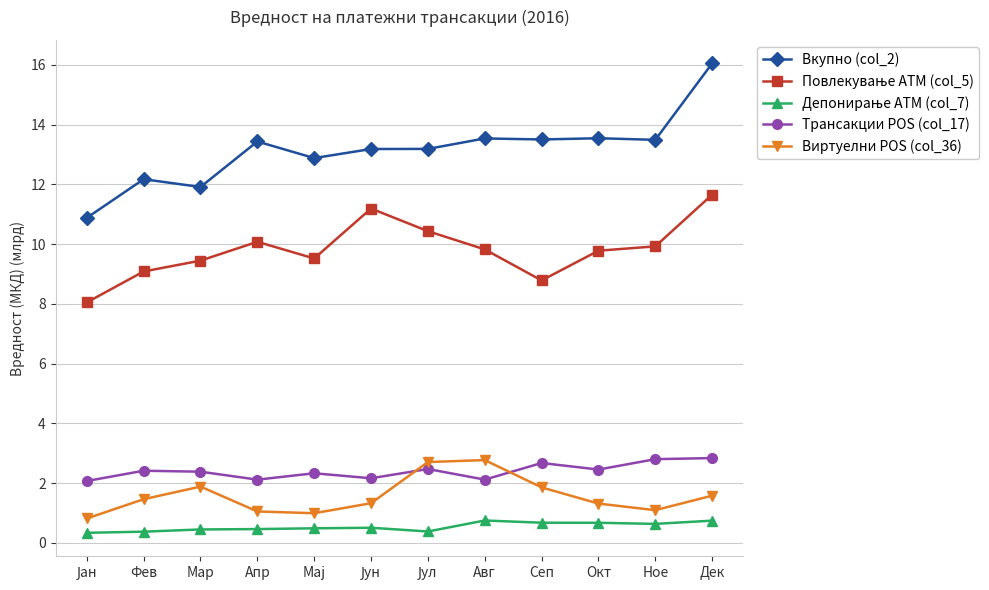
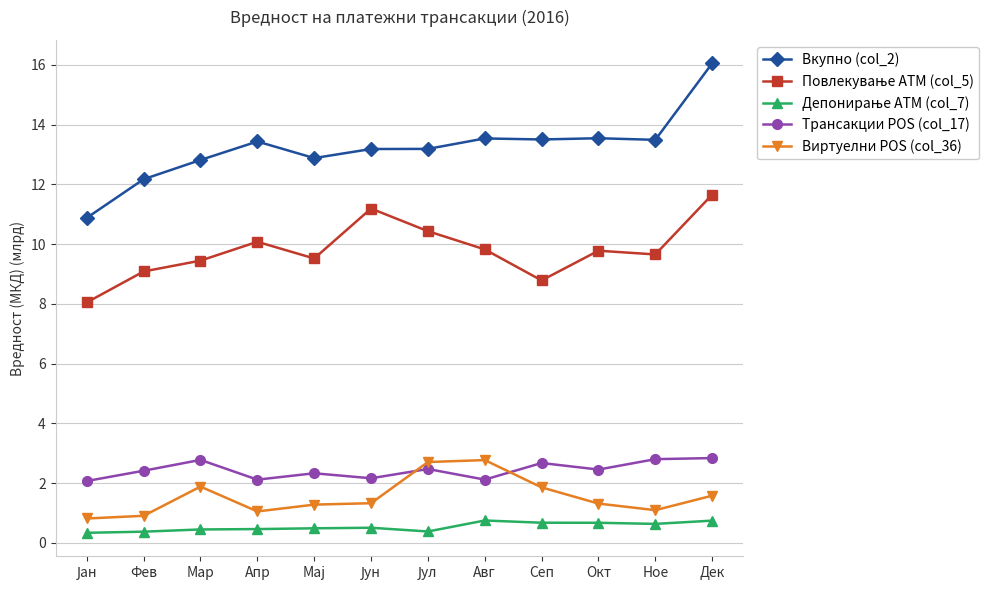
Виртуелни POS (col_36), Фев: 1.5 -> 0.9
Вкупно (col_2), Мар: 11.9 -> 12.8
Трансакции POS (col_17), Мар: 2.4 -> 2.8
Виртуелни POS (col_36), Мај: 1.0 -> 1.3
Повлекување ATM (col_5), Ное: 9.9 -> 9.7
